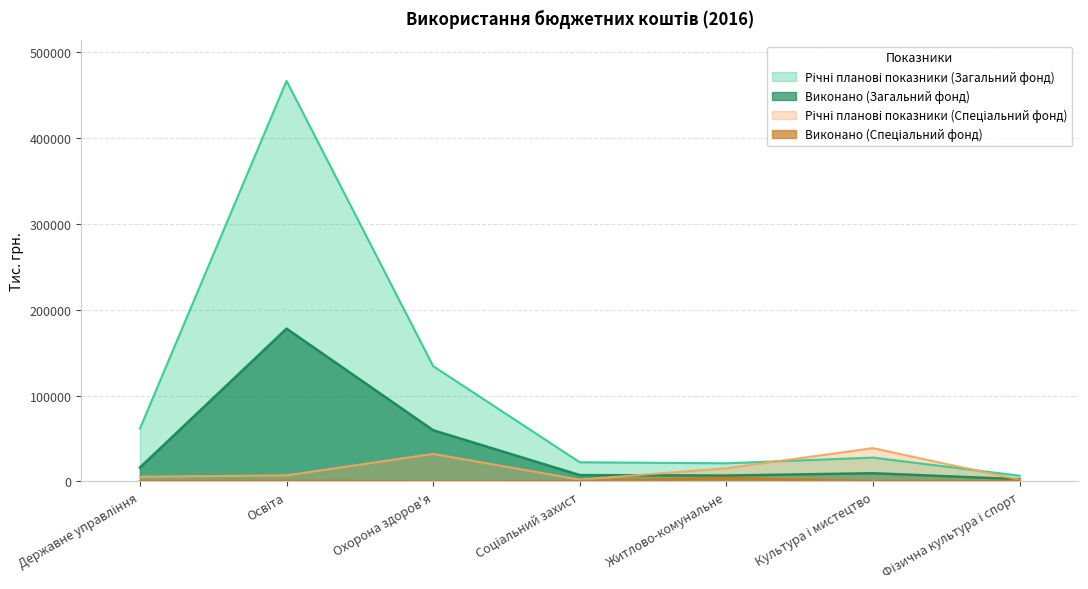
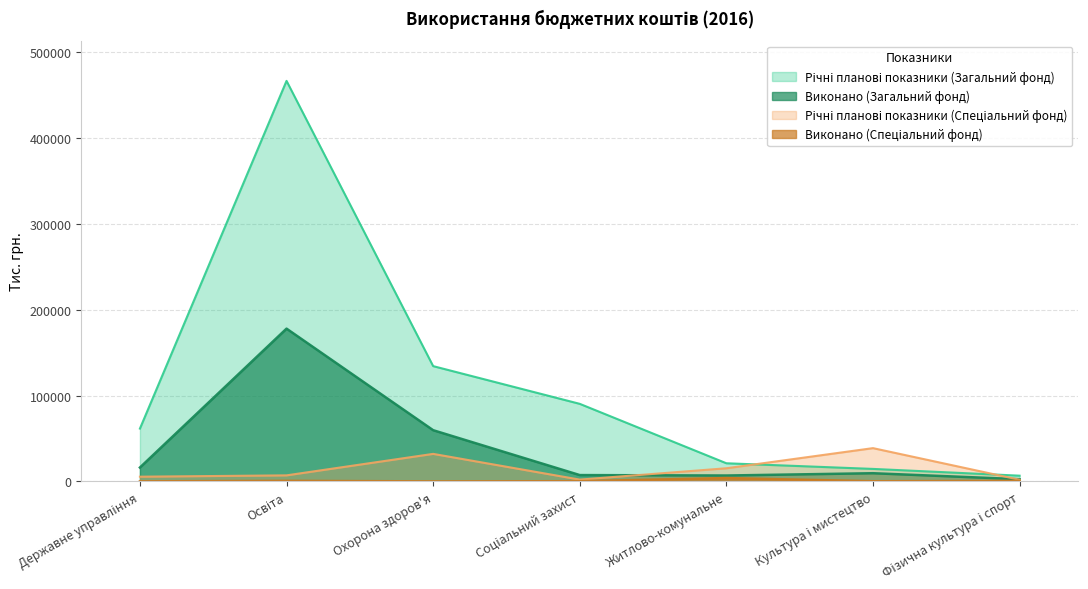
Річні планові показники (Загальний фонд), Соціальний захист: 20000 -> 90000
Річні планові показники (Загальний фонд), Культура і мистецтво: 30000 -> 10000
